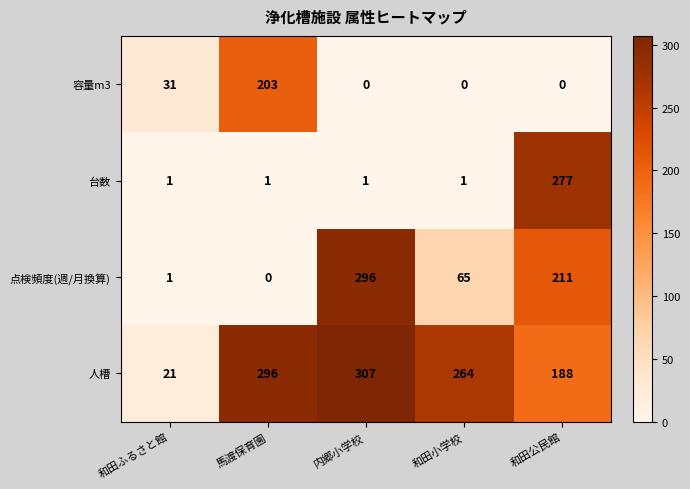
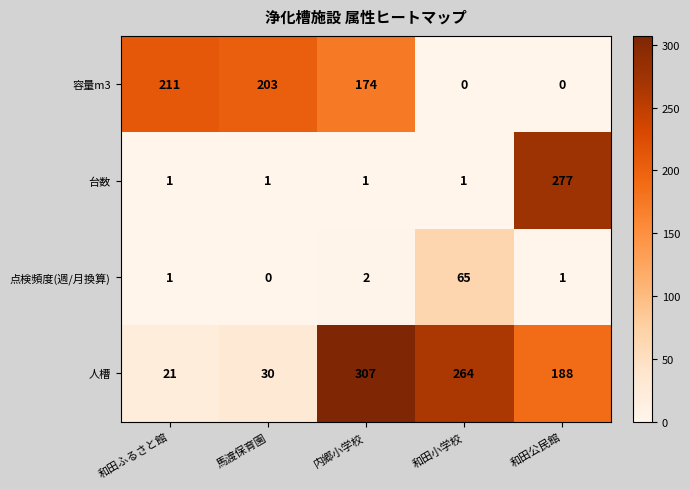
容量m3, 和田ふるさと館: 31 -> 211
容量m3, 内郷小学校: 0 -> 174
点検頻度(週/月換算), 内郷小学校: 296 -> 2
点検頻度(週/月換算), 和田公民館: 211 -> 1
人槽, 馬渡保育園: 296 -> 30
